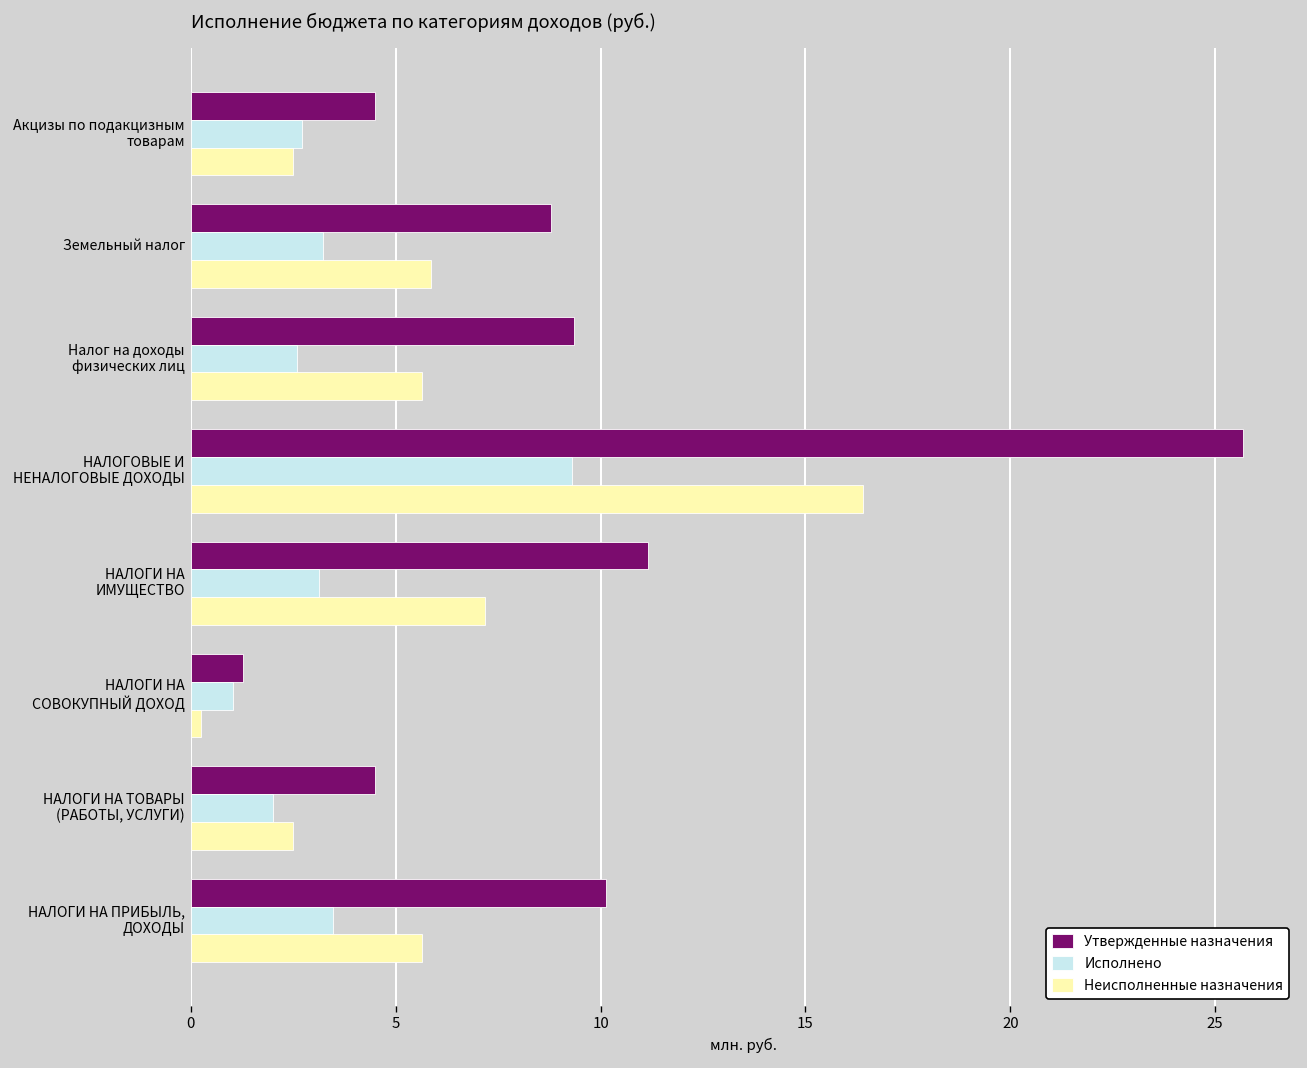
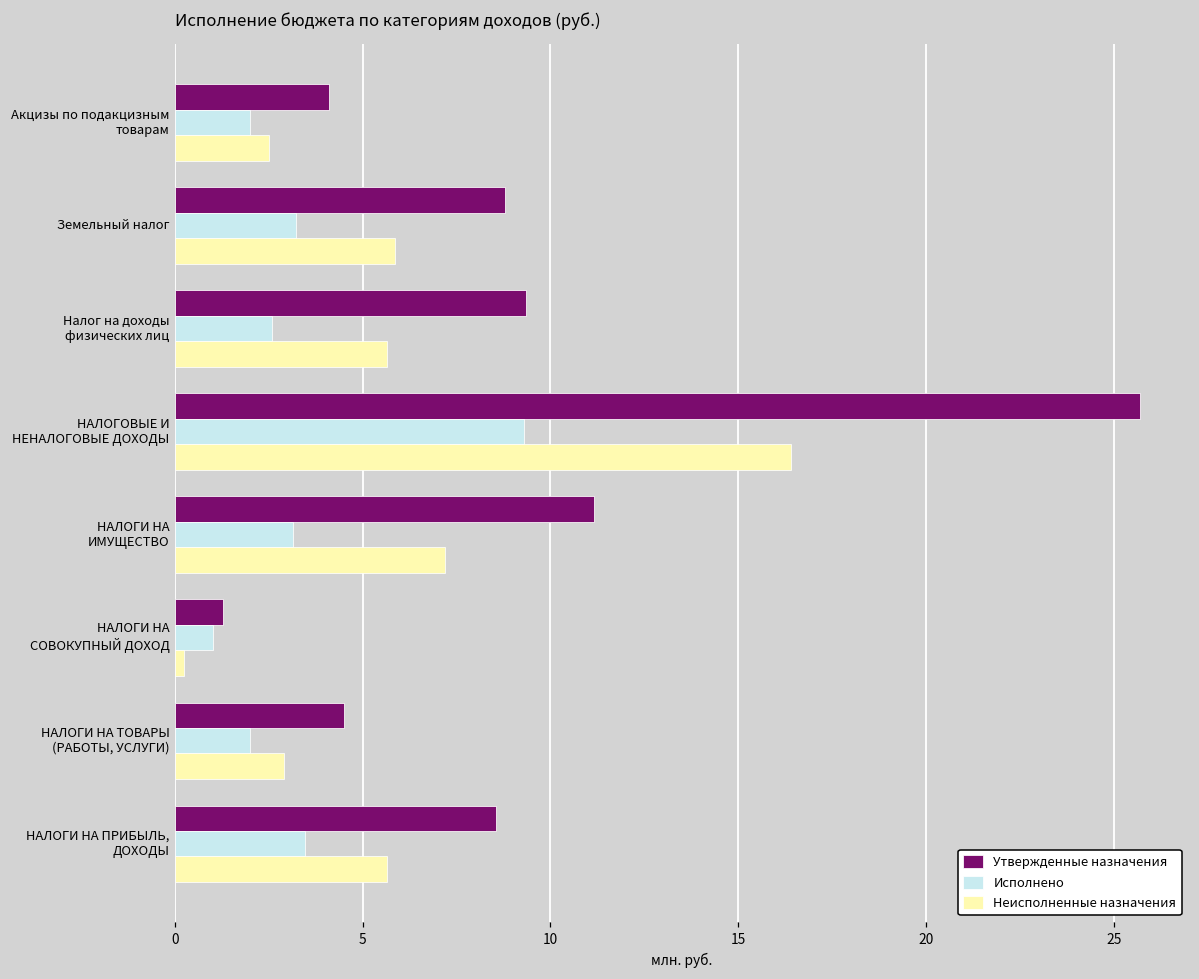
Утвержденные назначения, Акцизы по подакцизным товарам: 4.5 -> 4.1
Исполнено, Акцизы по подакцизным товарам: 2.7 -> 2.0
Неисполненные назначения, НАЛОГИ НА ТОВАРЫ (РАБОТЫ, УСЛУГИ): 2.5 -> 2.9
Утвержденные назначения, НАЛОГИ НА ПРИБЫЛЬ, ДОХОДЫ: 10.1 -> 8.5
